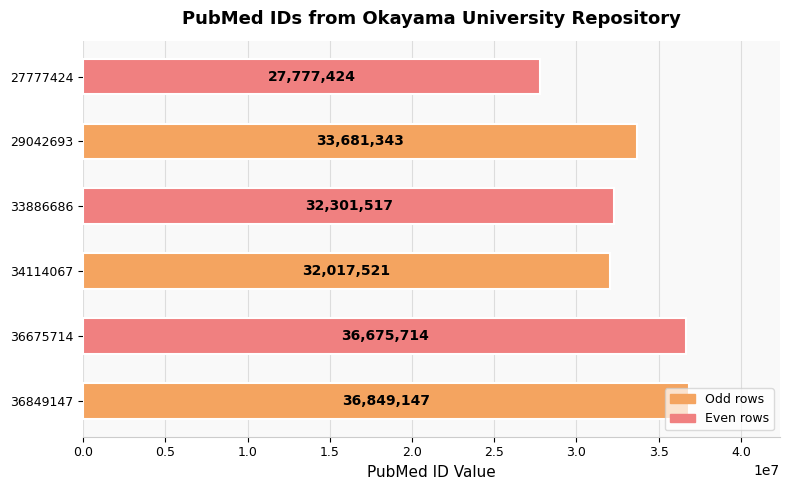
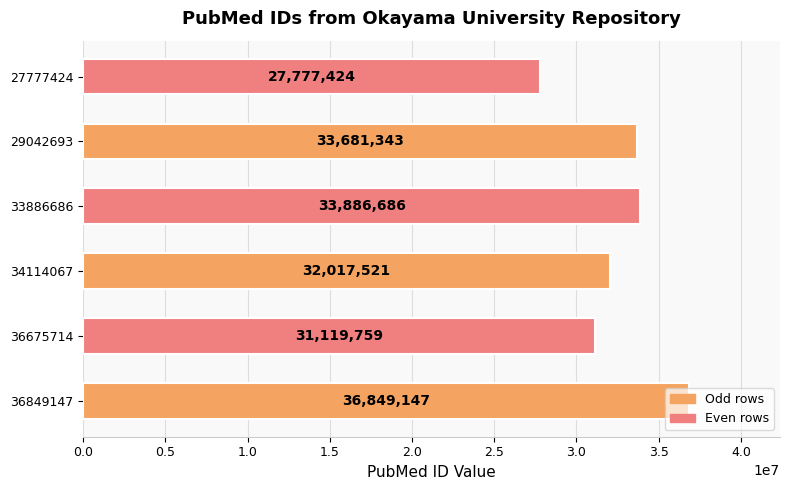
33886686: 32,301,517 -> 33,886,686
36675714: 36,675,714 -> 31,119,759
